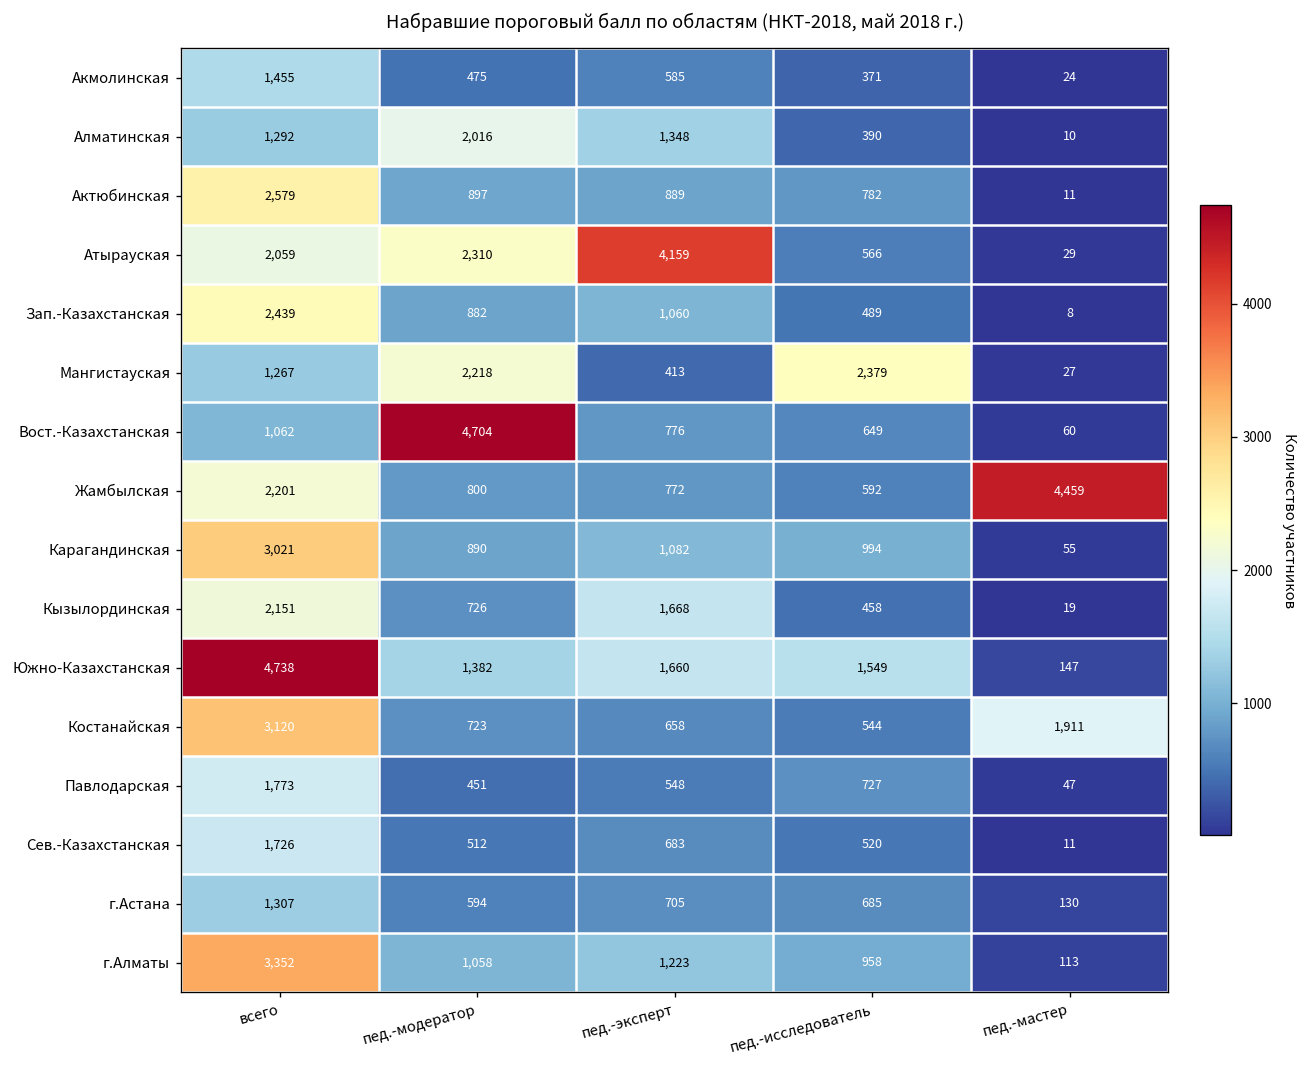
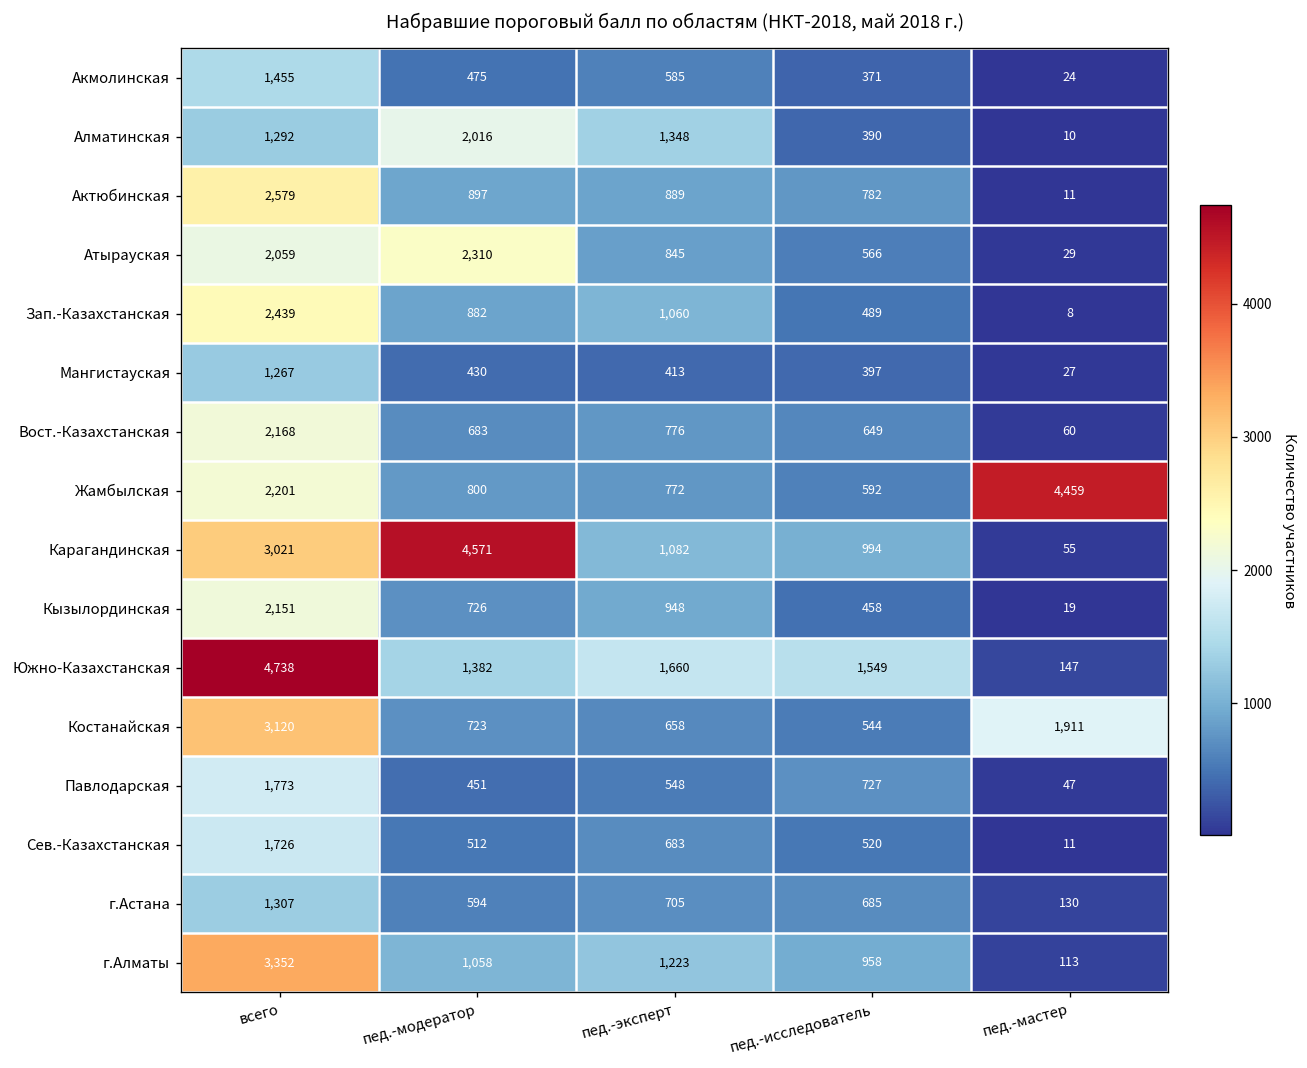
Атырауская, пед.-эксперт: 4,159 -> 845
Мангистауская, пед.-модератор: 2,218 -> 430
Мангистауская, пед.-исследователь: 2,379 -> 397
Вост.-Казахстанская, всего: 1,062 -> 2,168
Вост.-Казахстанская, пед.-модератор: 4,704 -> 683
Карагандинская, пед.-модератор: 890 -> 4,571
Кызылординская, пед.-эксперт: 1,668 -> 948
